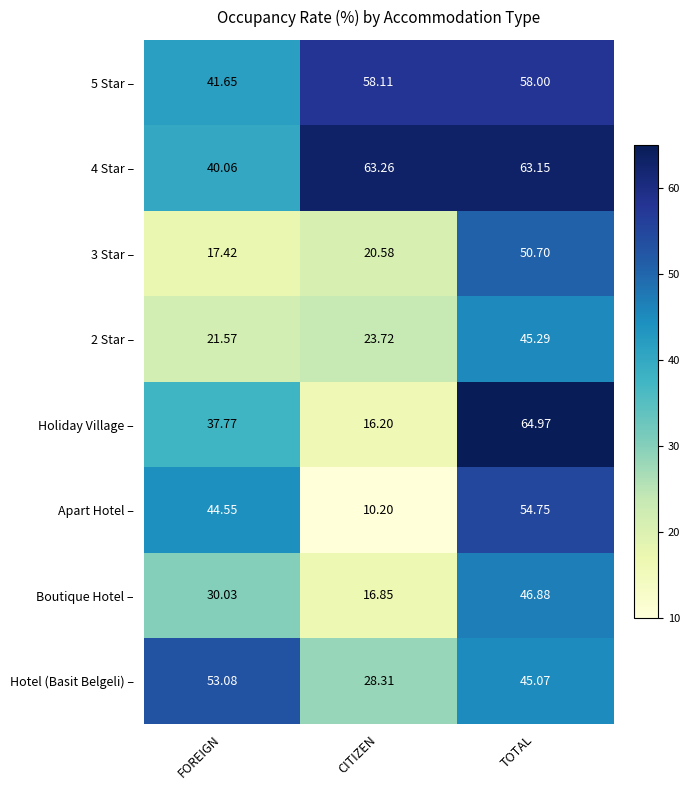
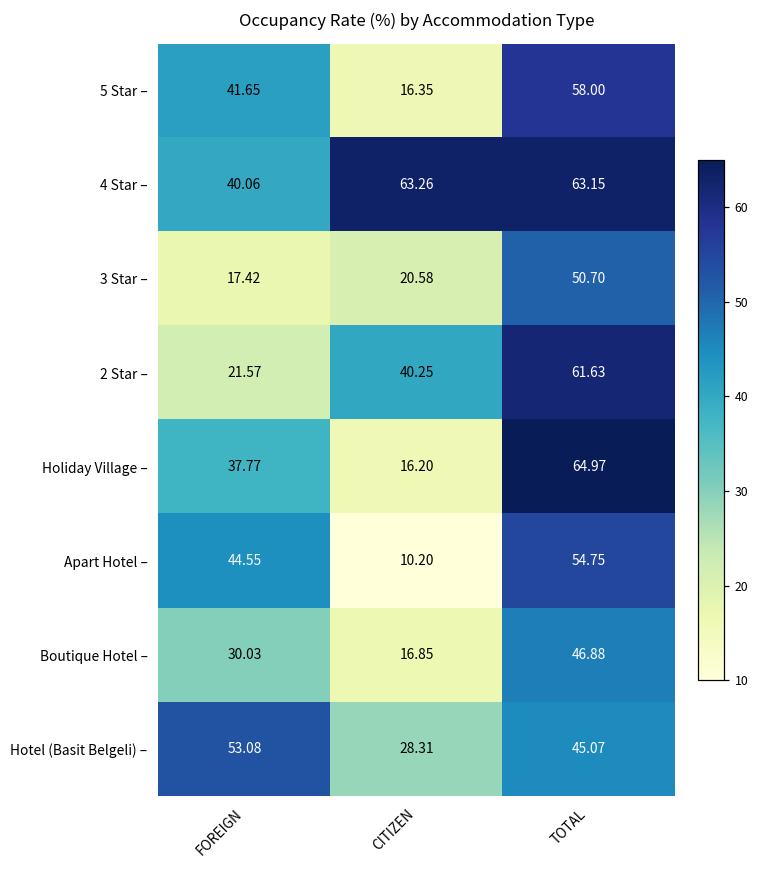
5 Star –, CITIZEN: 58.11 -> 16.35
2 Star –, CITIZEN: 23.72 -> 40.25
2 Star –, TOTAL: 45.29 -> 61.63
